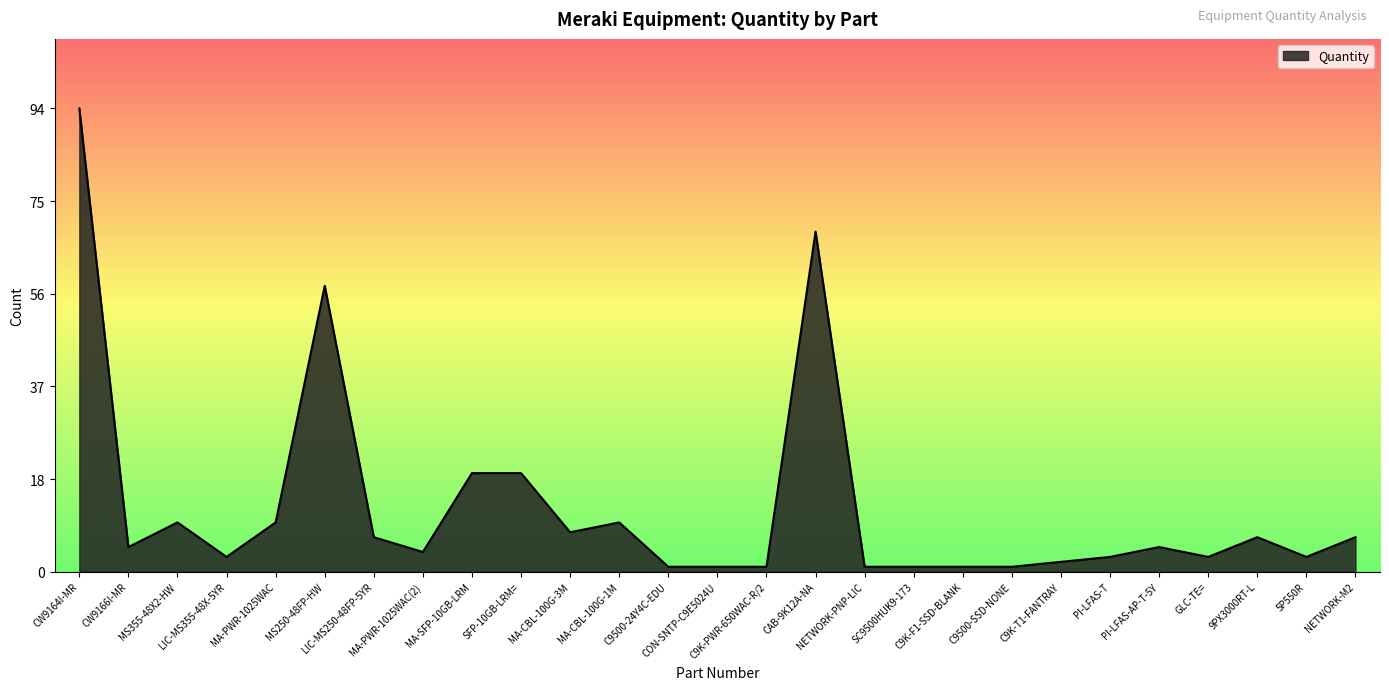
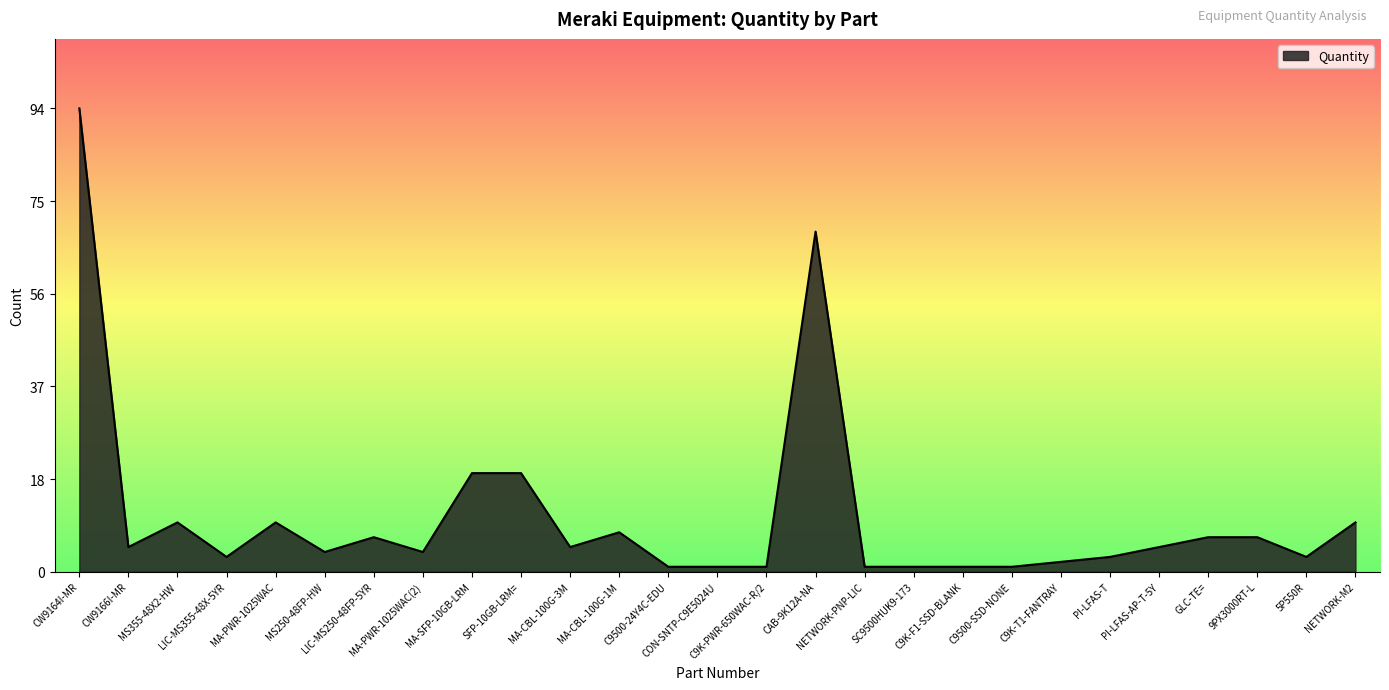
MS250-48FP-HW: 58 -> 4
MA-CBL-100G-3M: 8 -> 5
MA-CBL-100G-1M: 10 -> 8
GLC-TE=: 3 -> 7
NETWORK-M2: 7 -> 10
